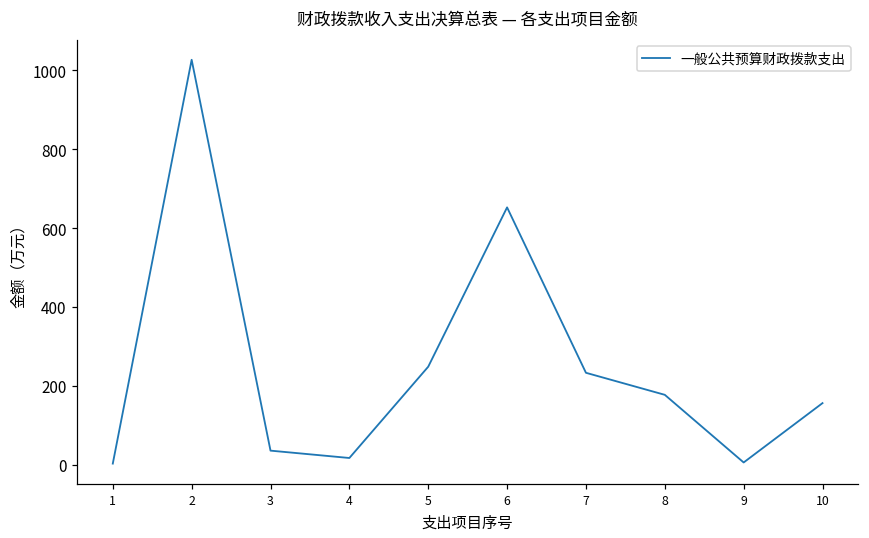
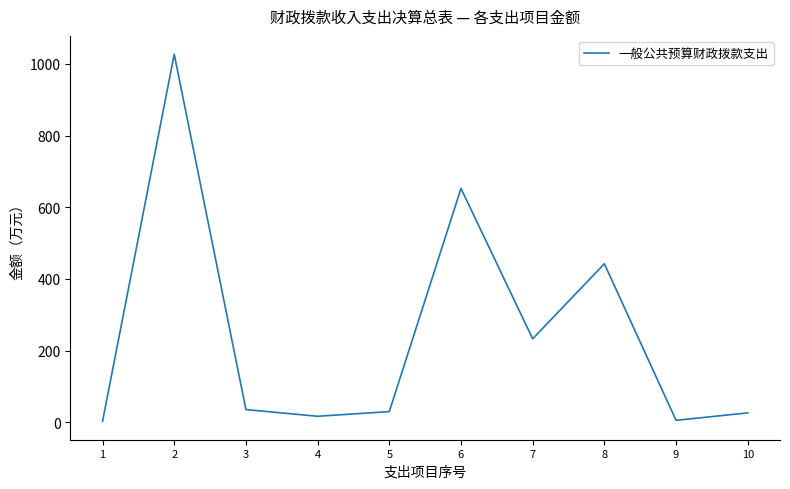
5: 250 -> 30
8: 180 -> 440
10: 160 -> 30
